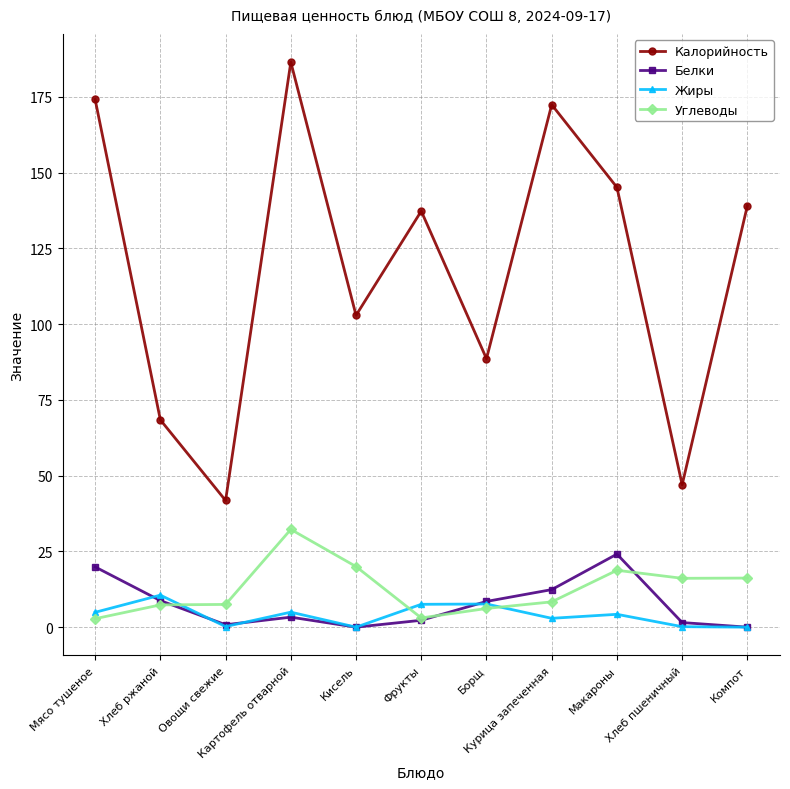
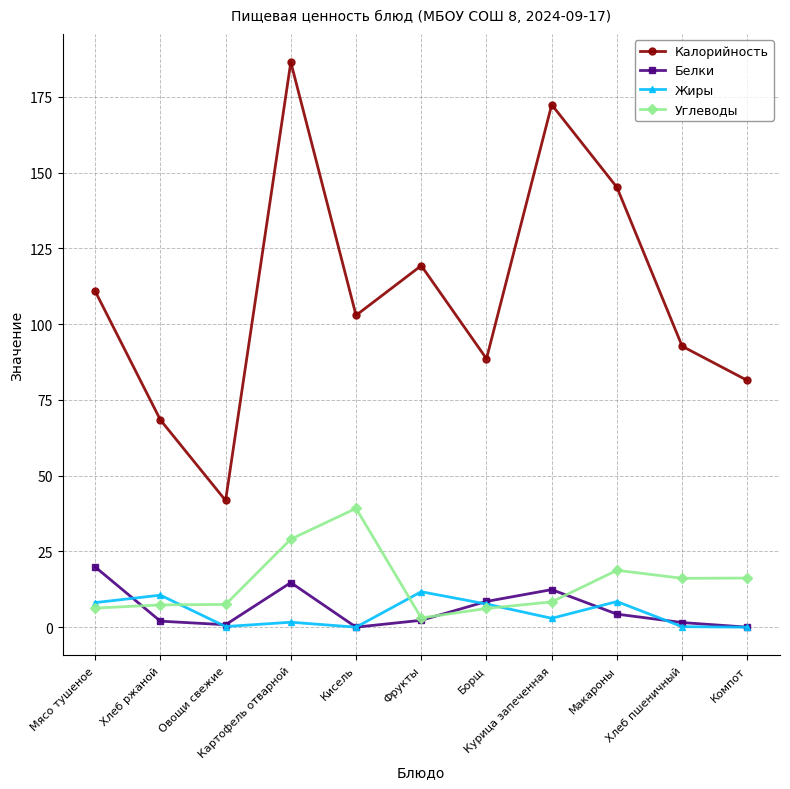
Калорийность, Мясо тушеное: 174 -> 111
Жиры, Мясо тушеное: 5 -> 8
Углеводы, Мясо тушеное: 3 -> 6
Белки, Хлеб ржаной: 9 -> 2
Белки, Картофель отварной: 3 -> 15
Жиры, Картофель отварной: 5 -> 2
Углеводы, Картофель отварной: 32 -> 29
Углеводы, Кисель: 20 -> 39
Калорийность, Фрукты: 137 -> 119
Жиры, Фрукты: 8 -> 12
Белки, Макароны: 24 -> 4
Жиры, Макароны: 4 -> 8
Калорийность, Хлеб пшеничный: 47 -> 93
Калорийность, Компот: 139 -> 81
